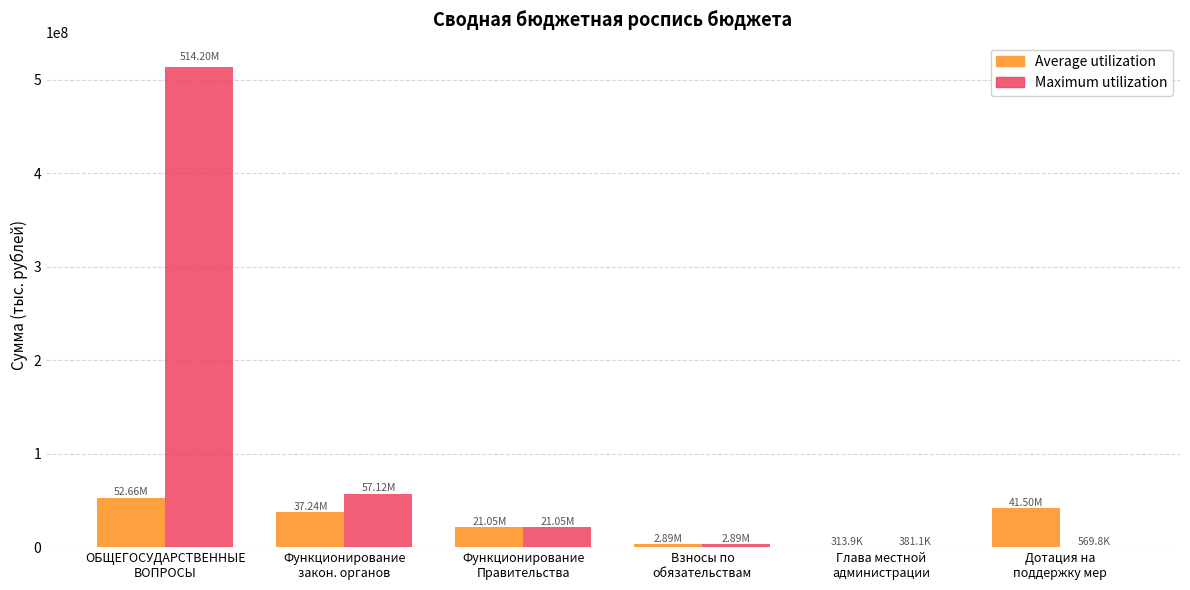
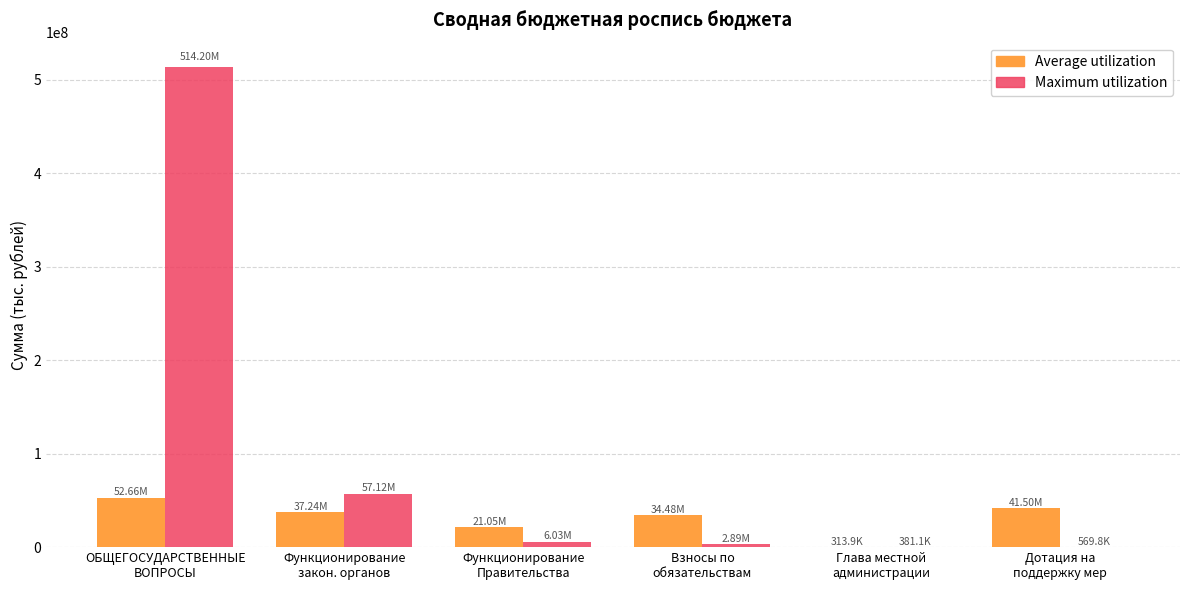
Maximum utilization, Функционирование Правительства: 21.05M -> 6.03M
Average utilization, Взносы по обязательствам: 2.89M -> 34.48M
